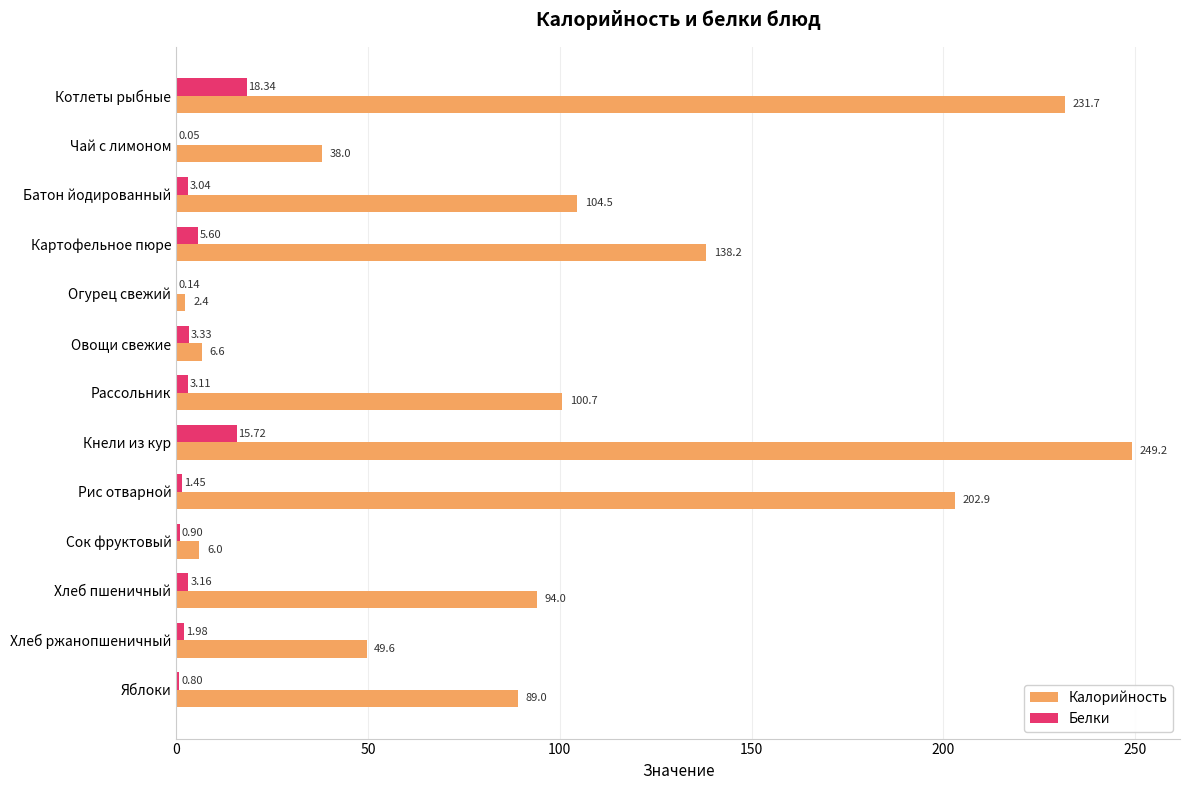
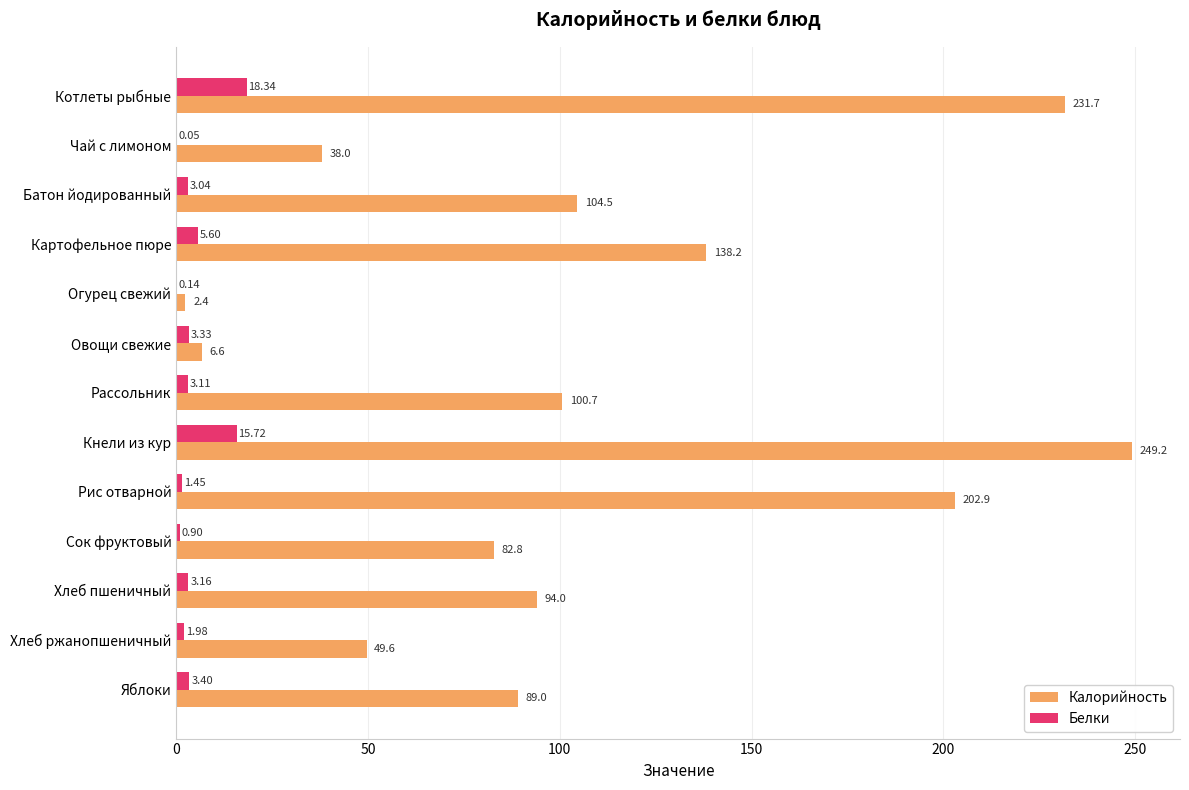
Калорийность, Сок фруктовый: 6.0 -> 82.8
Белки, Яблоки: 0.80 -> 3.40
